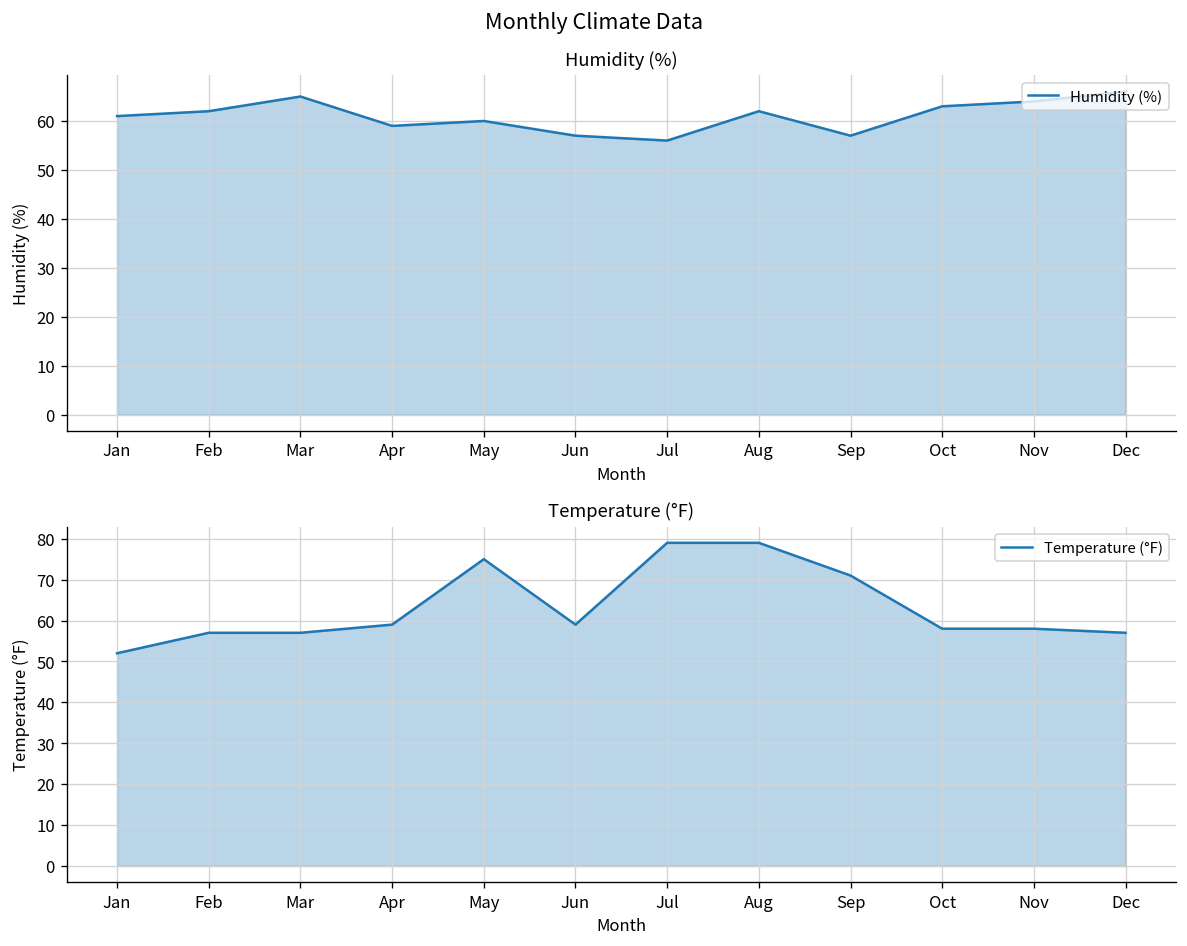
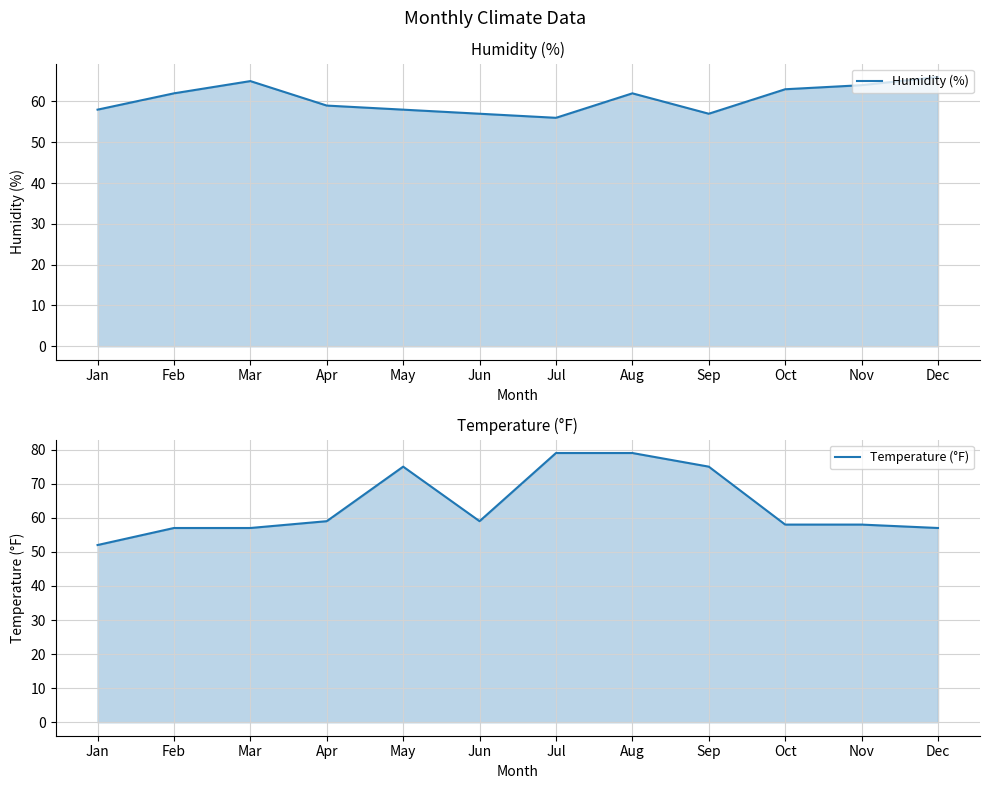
Humidity (%), Jan: 61 -> 58
Humidity (%), May: 60 -> 58
Temperature (°F), Sep: 71 -> 75
